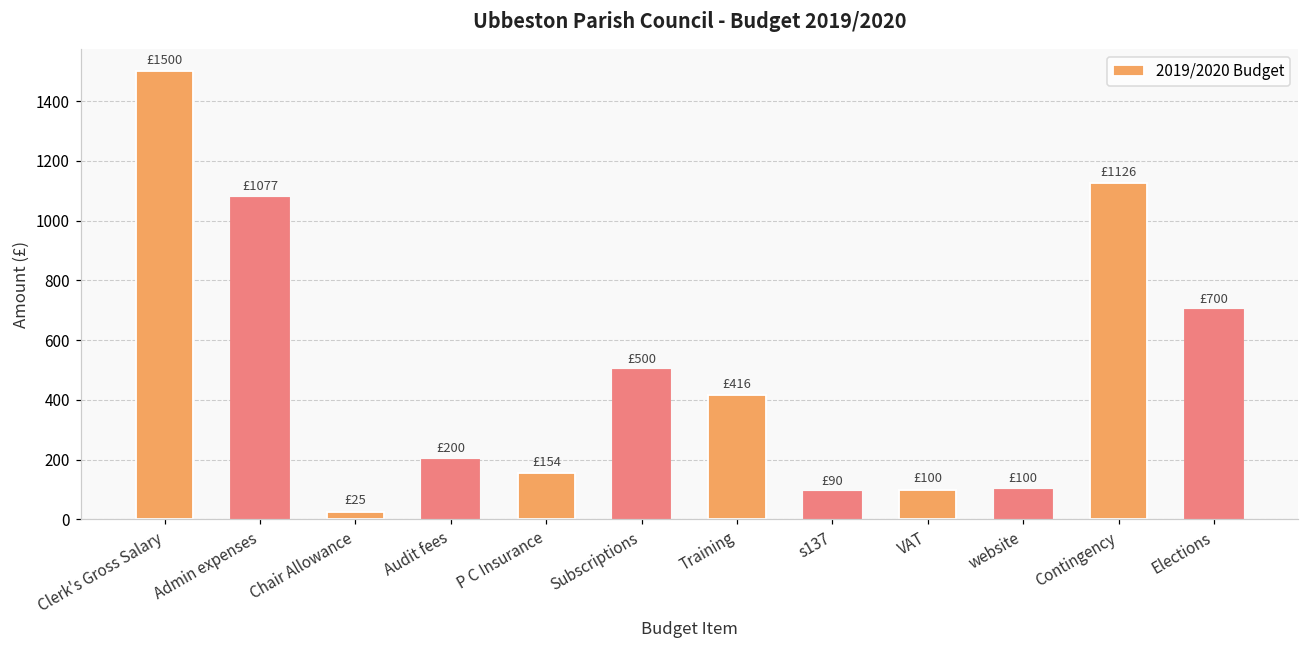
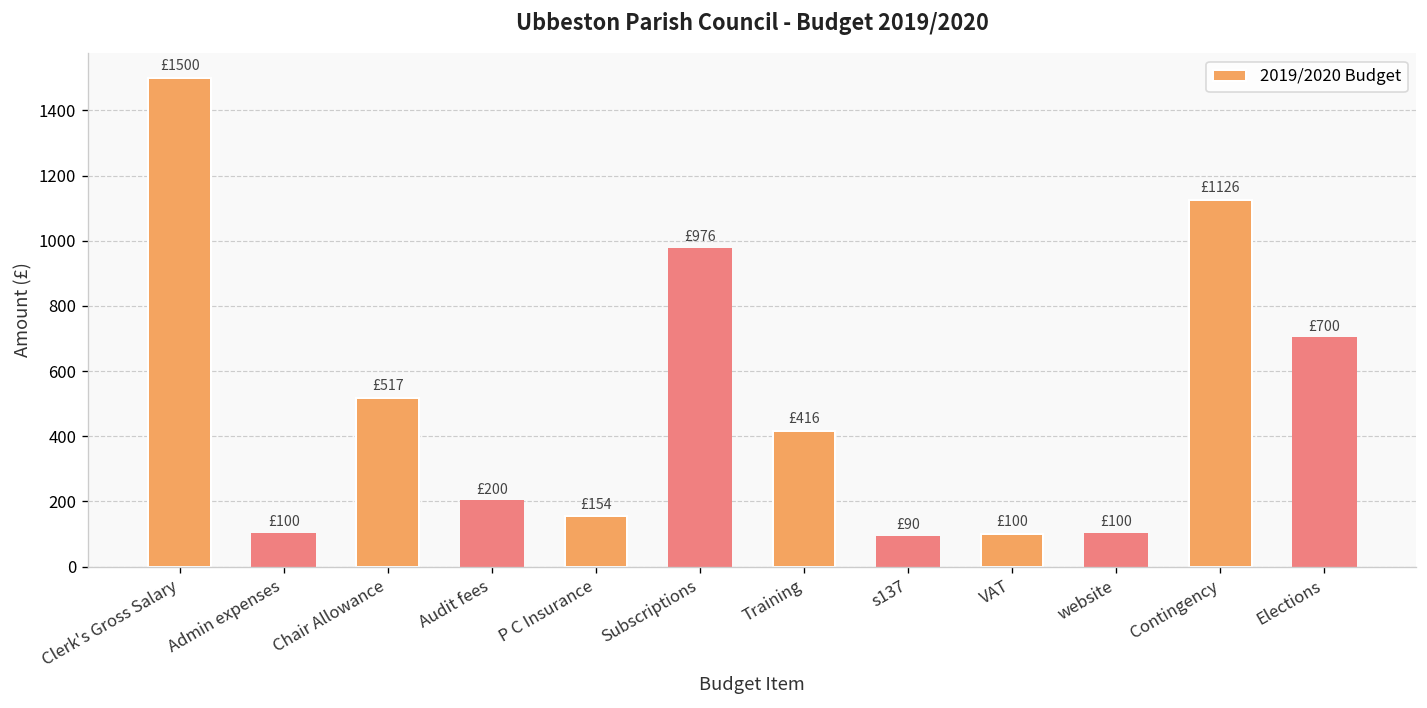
Admin expenses: £1077 -> £100
Chair Allowance: £25 -> £517
Subscriptions: £500 -> £976
